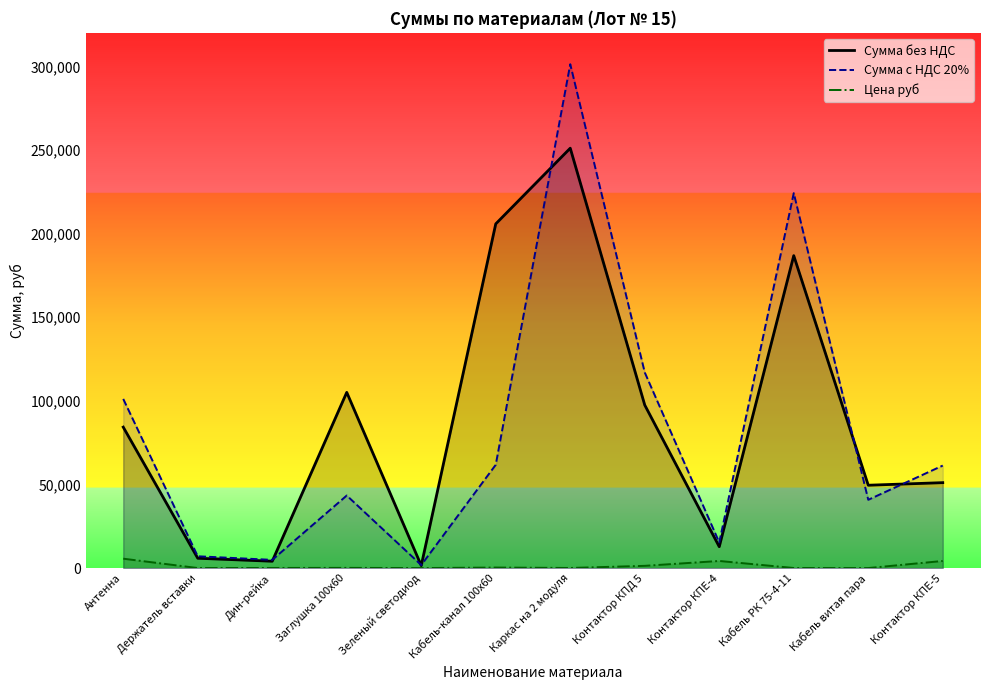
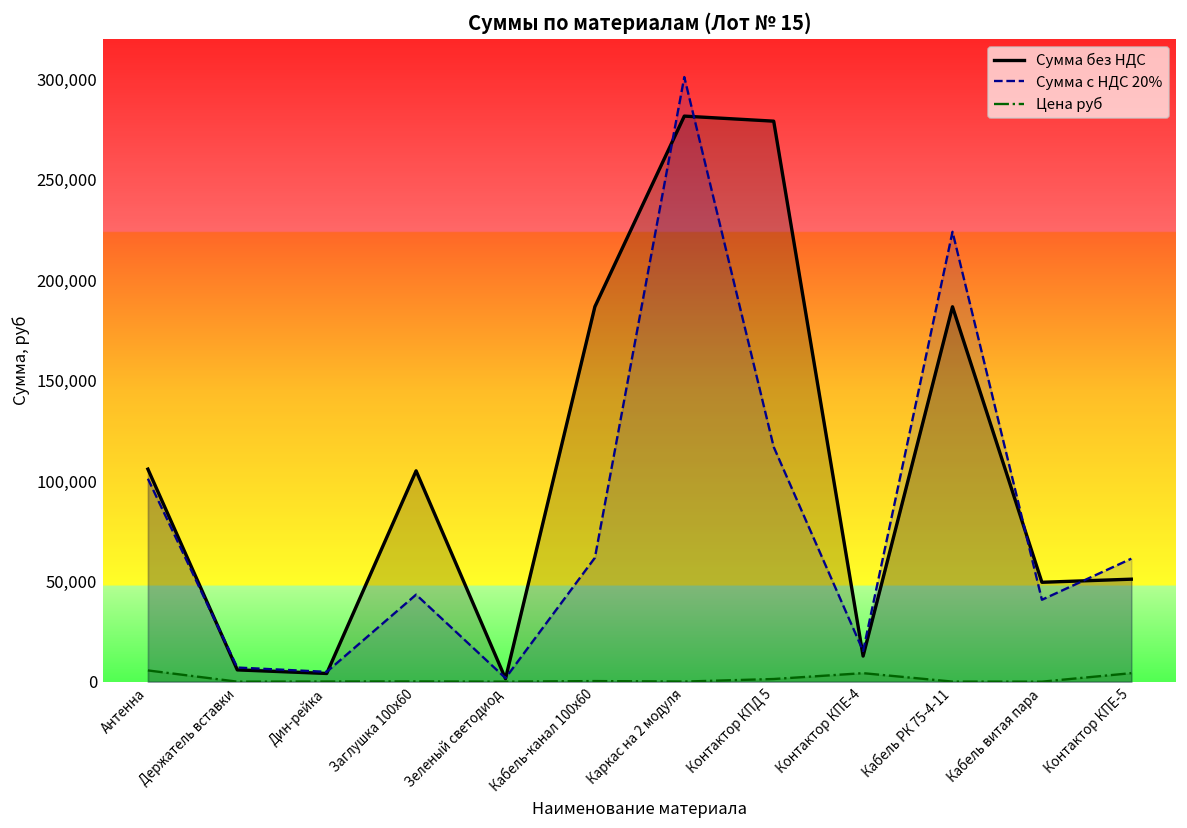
Сумма без НДС, Антенна: 84,000 -> 106,000
Сумма без НДС, Кабель-канал 100х60: 206,000 -> 187,000
Сумма без НДС, Каркас на 2 модуля: 251,000 -> 282,000
Сумма без НДС, Контактор КПД 5: 97,000 -> 279,000
